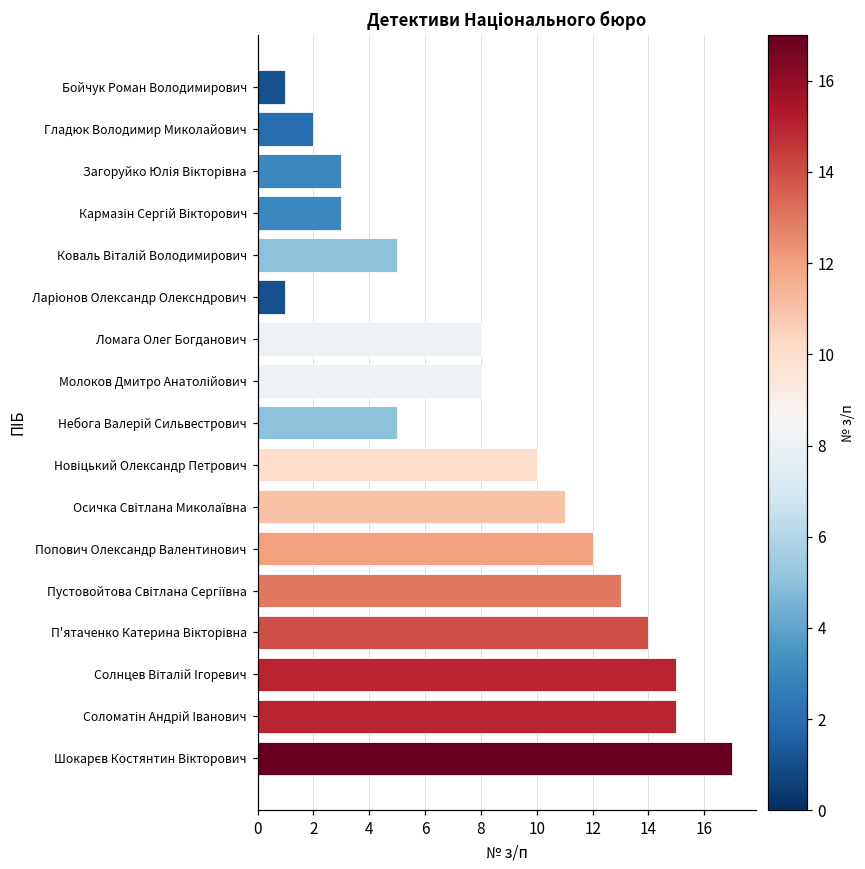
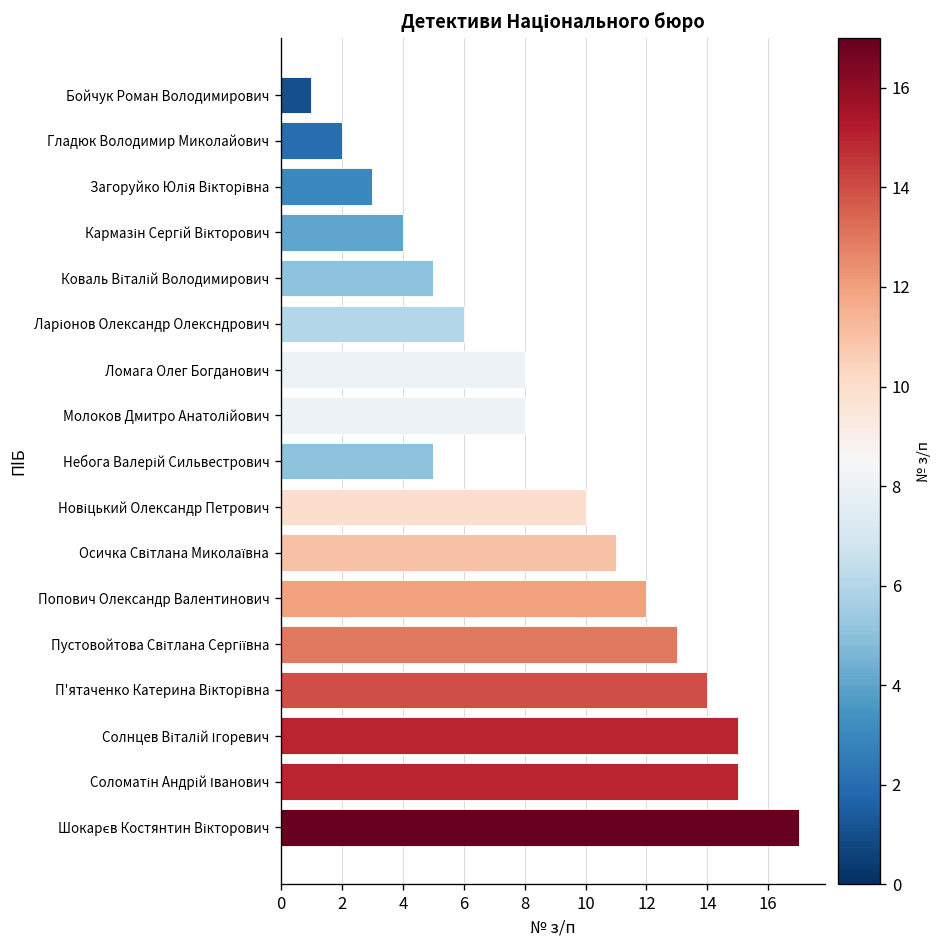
Кармазін Сергій Вікторович: 3 -> 4
Ларіонов Олександр Олексндрович: 1 -> 6
